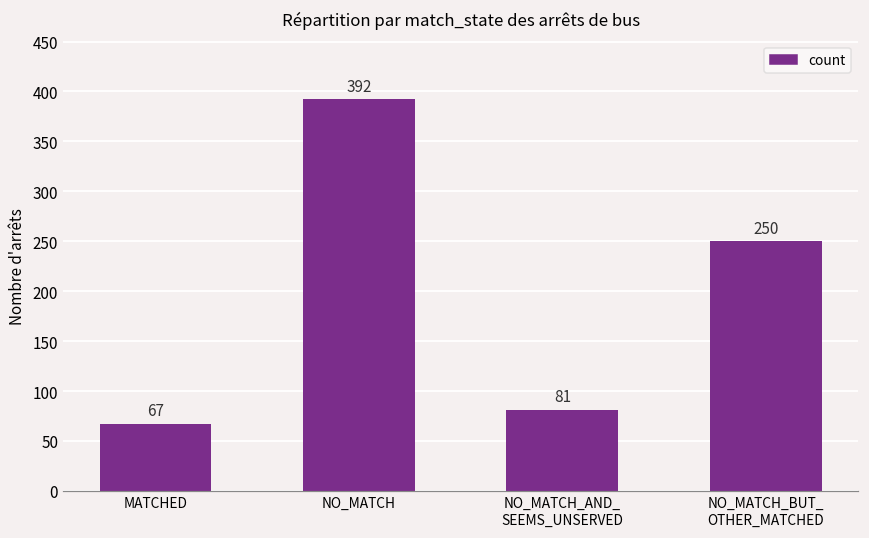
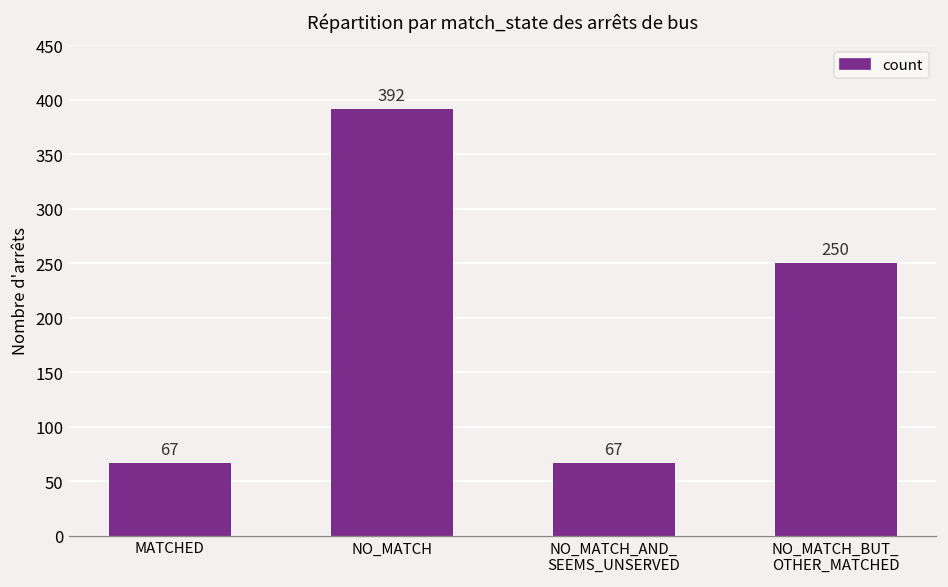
NO_MATCH_AND_ SEEMS_UNSERVED: 81 -> 67
